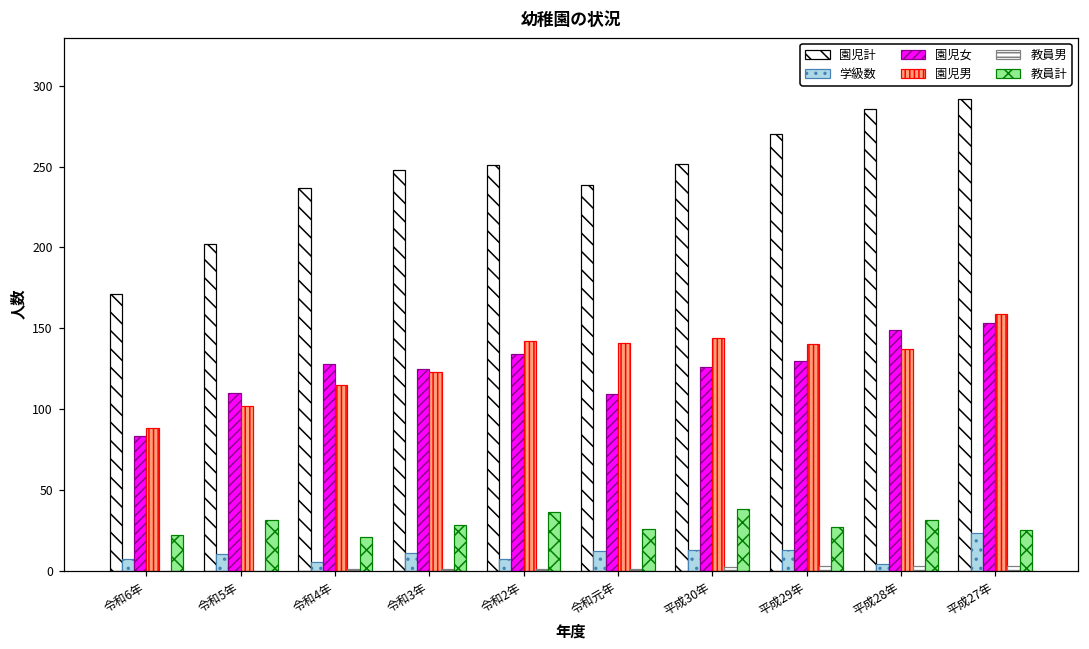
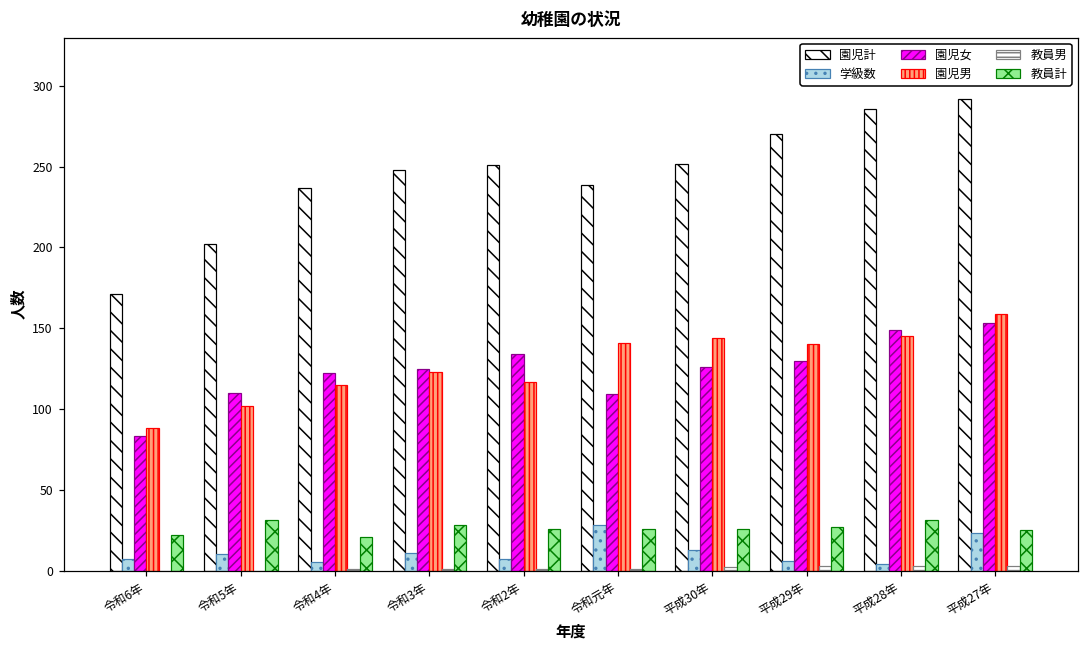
園児女, 令和4年: 128 -> 122
園児男, 令和2年: 142 -> 117
教員計, 令和2年: 36 -> 26
学級数, 令和元年: 12 -> 28
教員計, 平成30年: 38 -> 26
学級数, 平成29年: 13 -> 6
園児男, 平成28年: 137 -> 145
